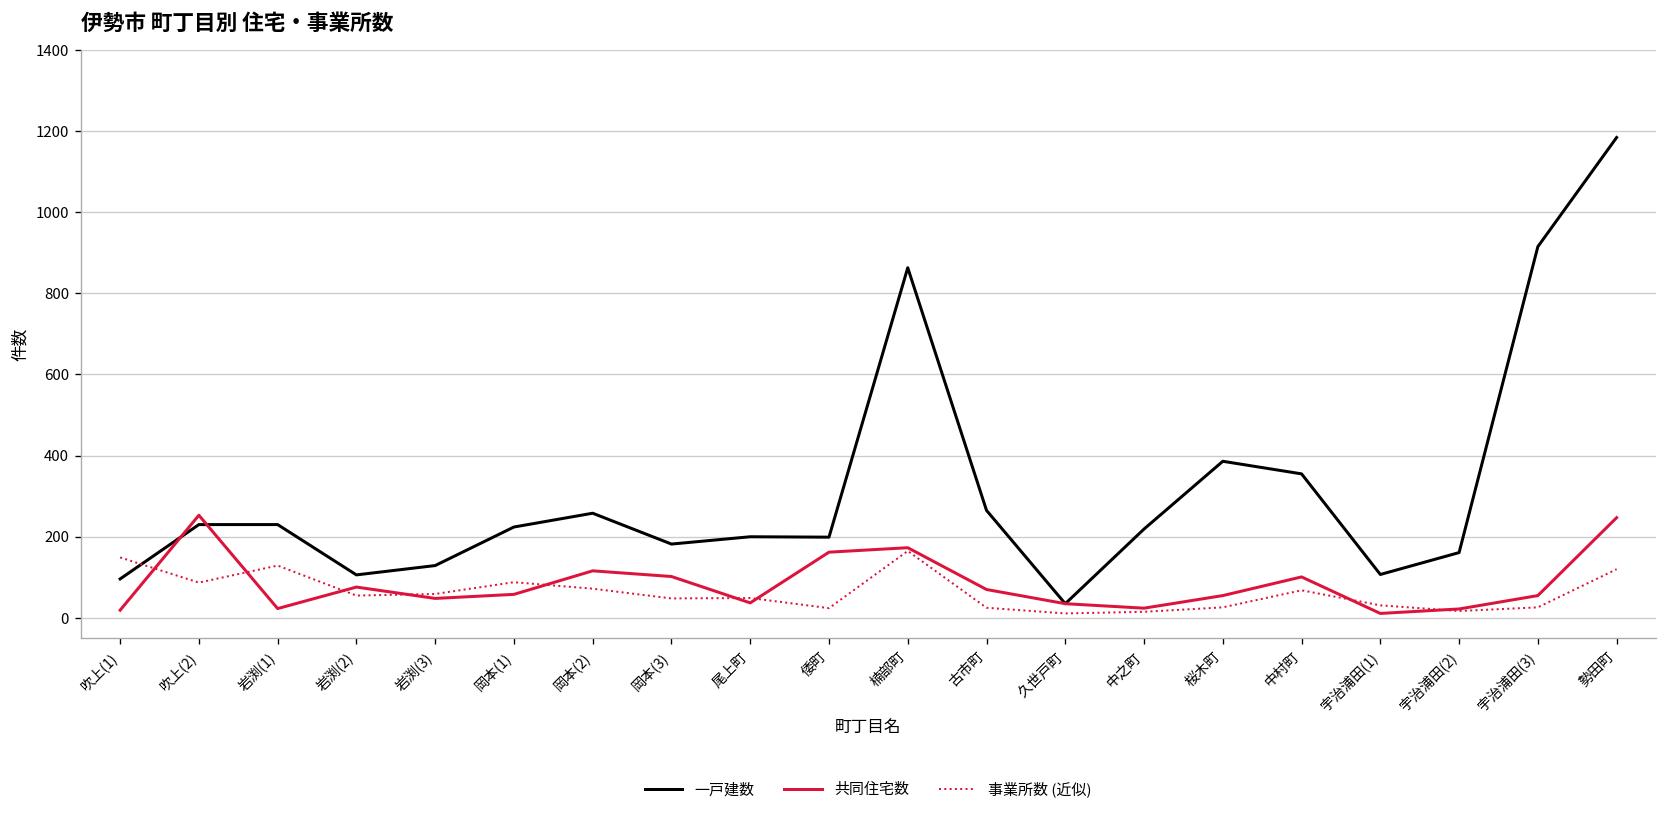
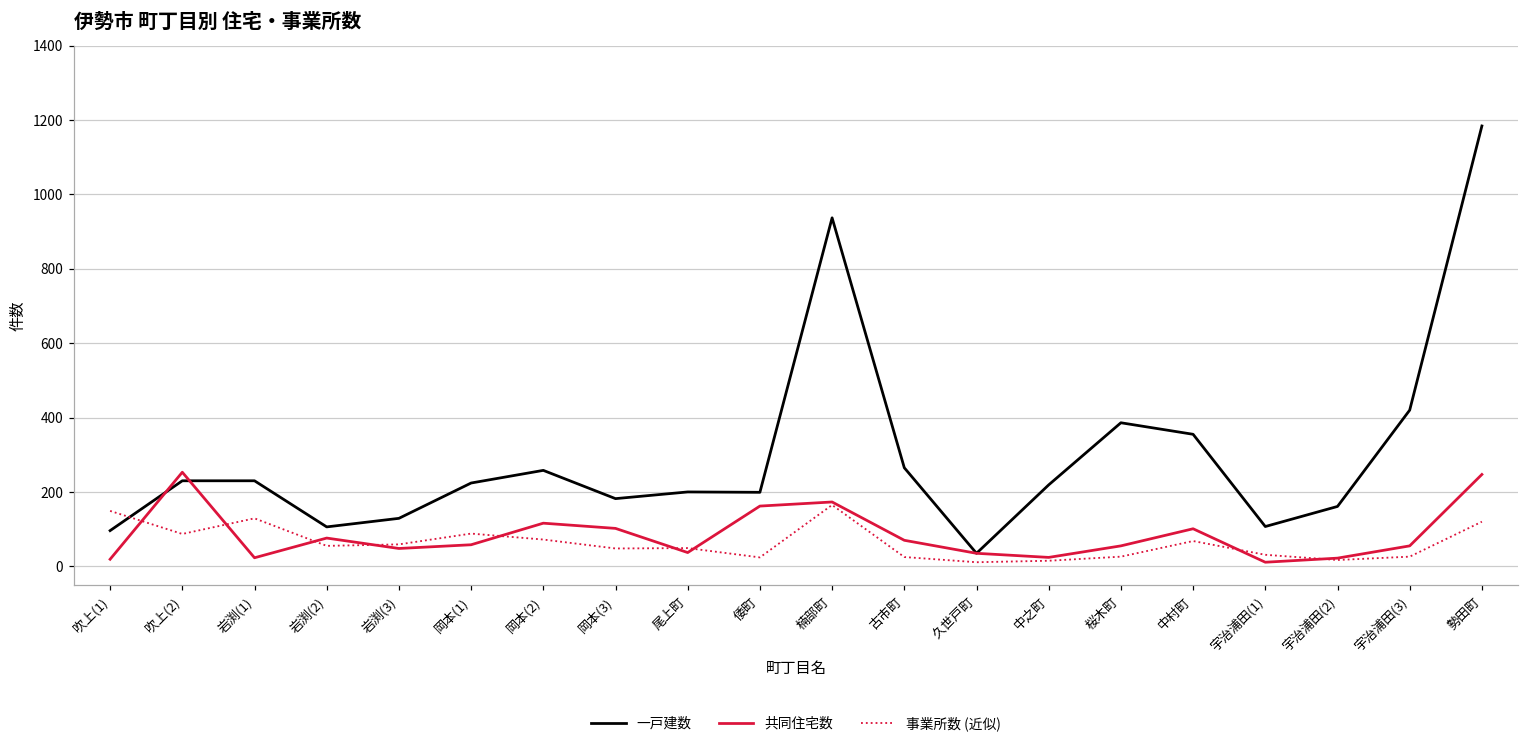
一戸建数, 楠部町: 860 -> 940
一戸建数, 宇治浦田(3): 920 -> 420
